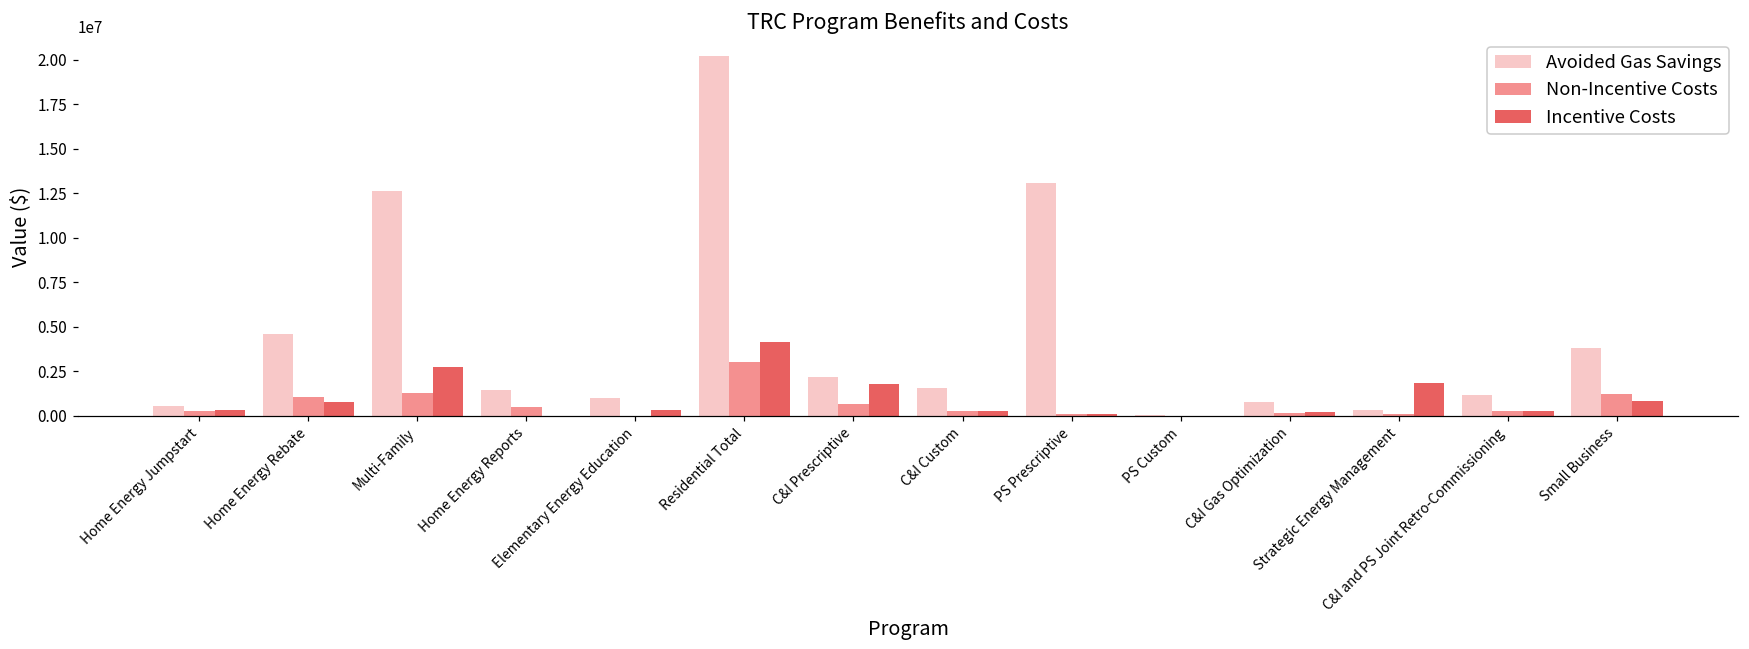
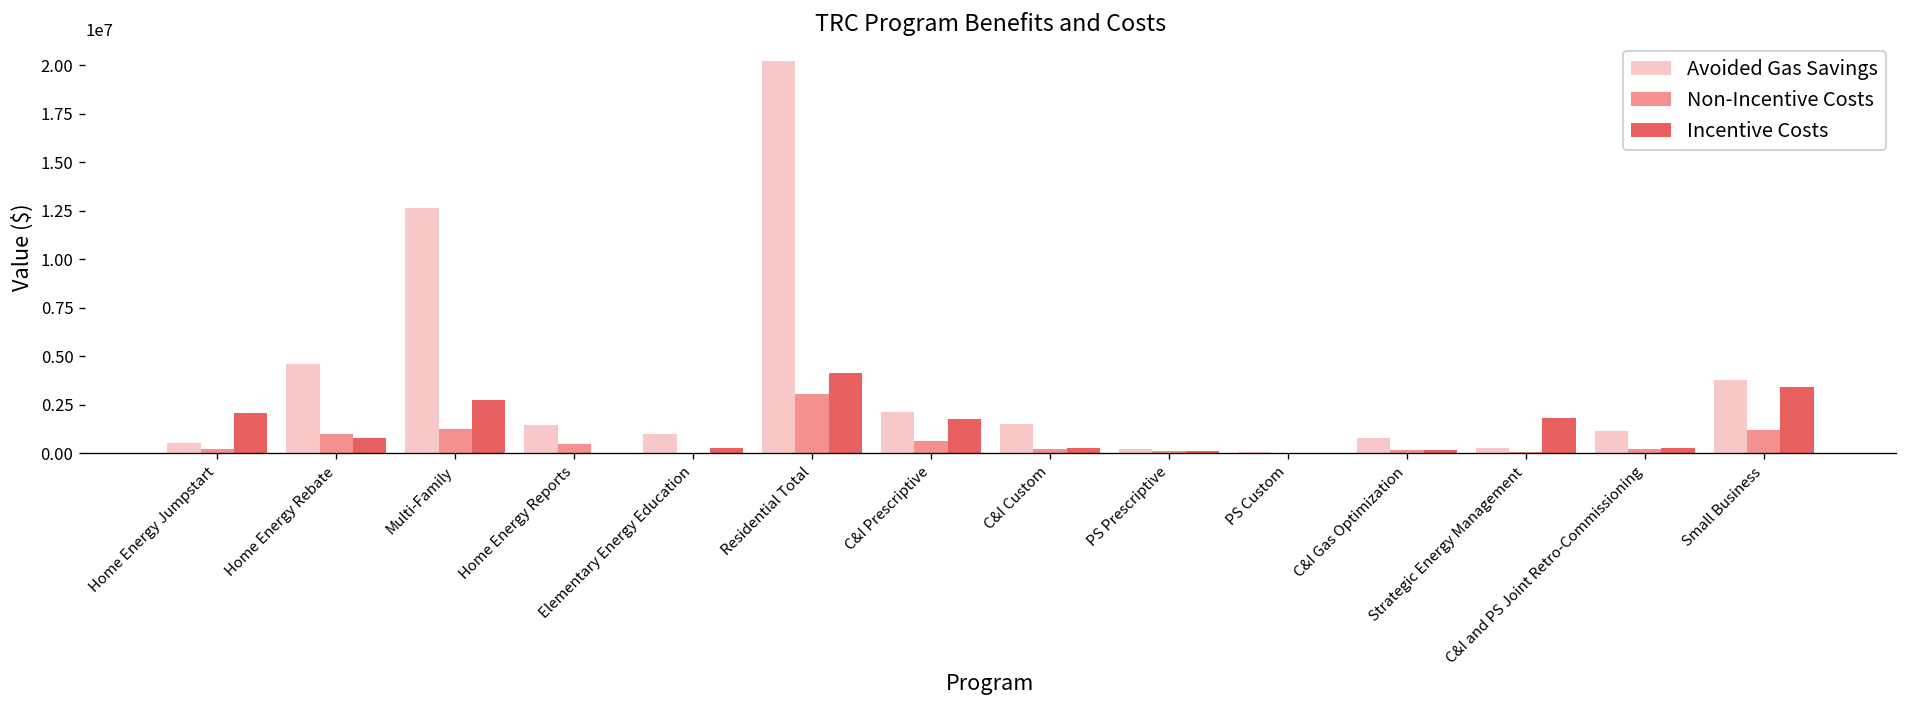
Incentive Costs, Home Energy Jumpstart: 300000 -> 2100000
Avoided Gas Savings, PS Prescriptive: 13100000 -> 200000
Incentive Costs, Small Business: 800000 -> 3400000
